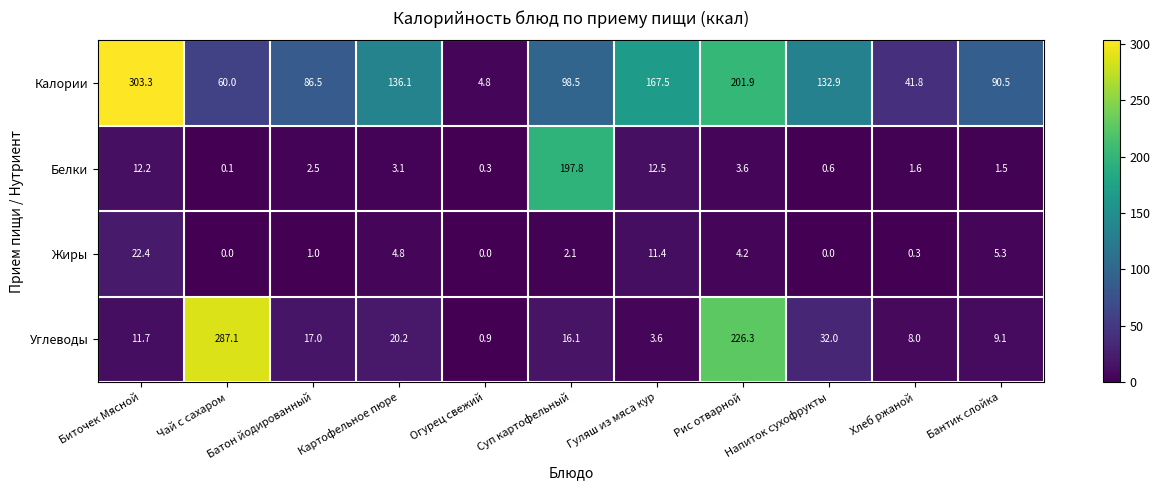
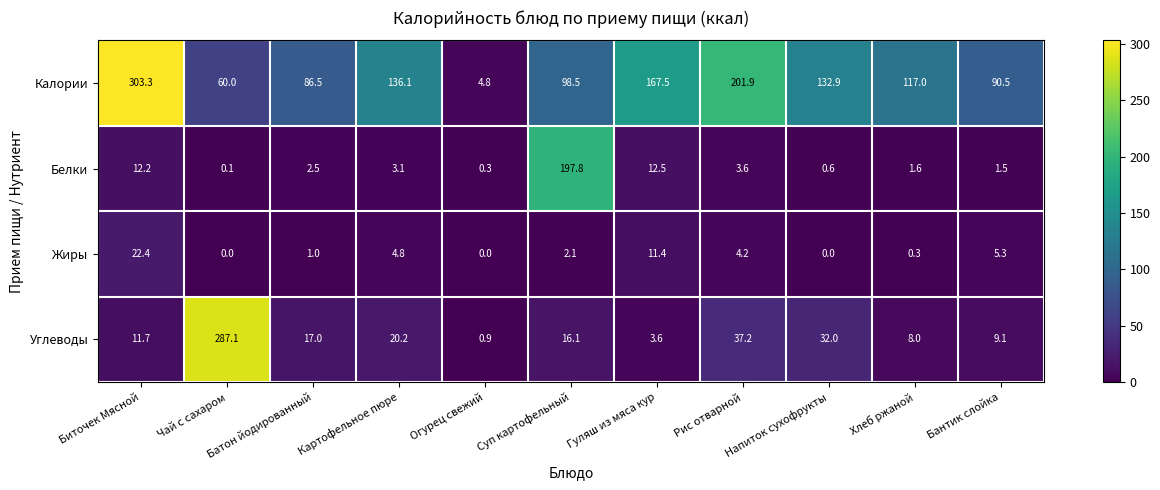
Калории, Хлеб ржаной: 41.8 -> 117.0
Углеводы, Рис отварной: 226.3 -> 37.2
